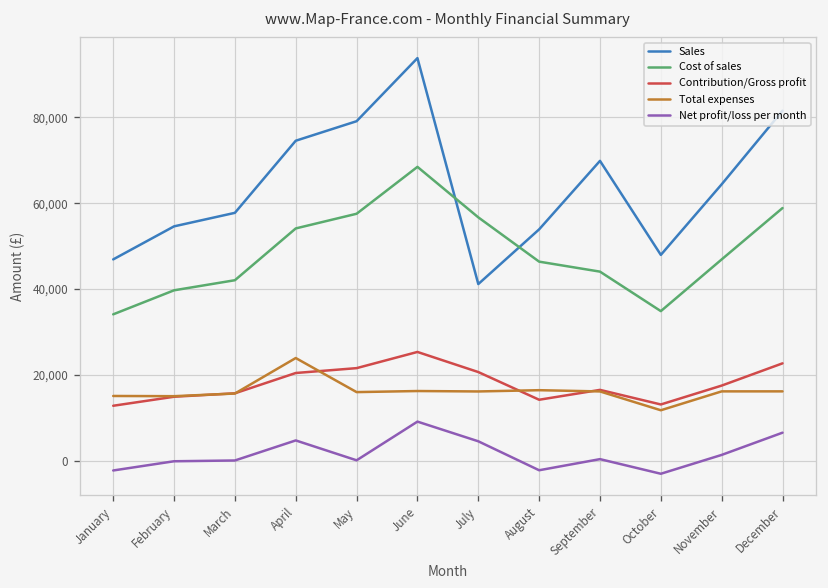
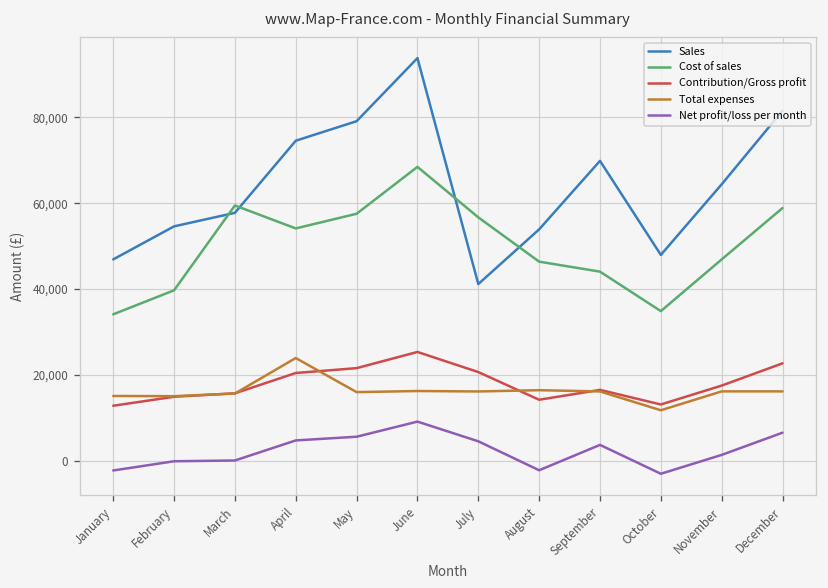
Cost of sales, March: 42,000 -> 59,000
Net profit/loss per month, May: 0 -> 6,000
Net profit/loss per month, September: 0 -> 4,000
